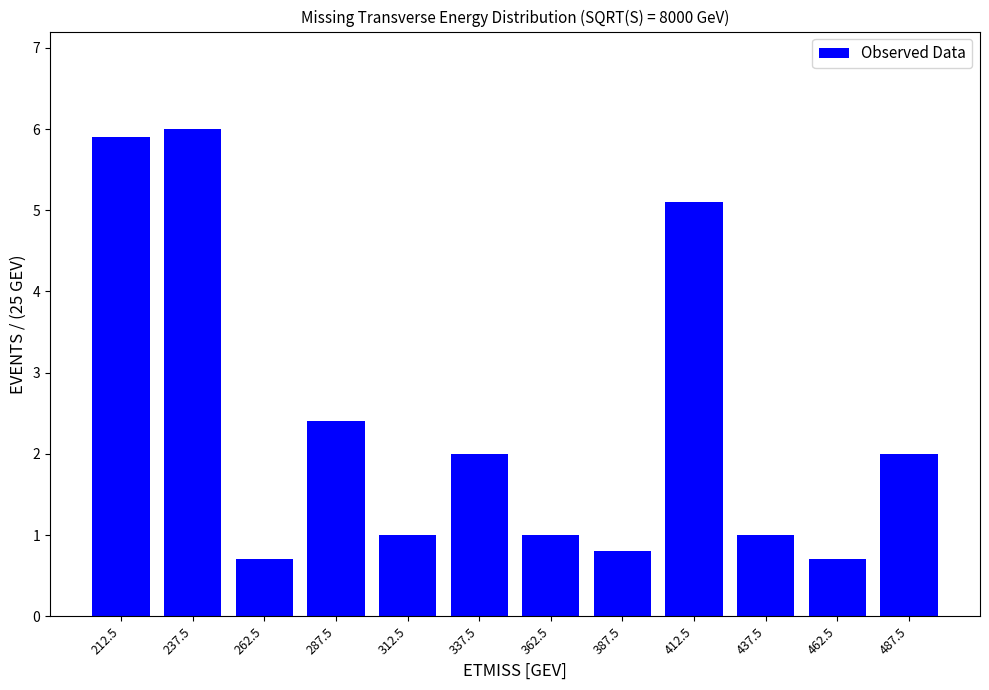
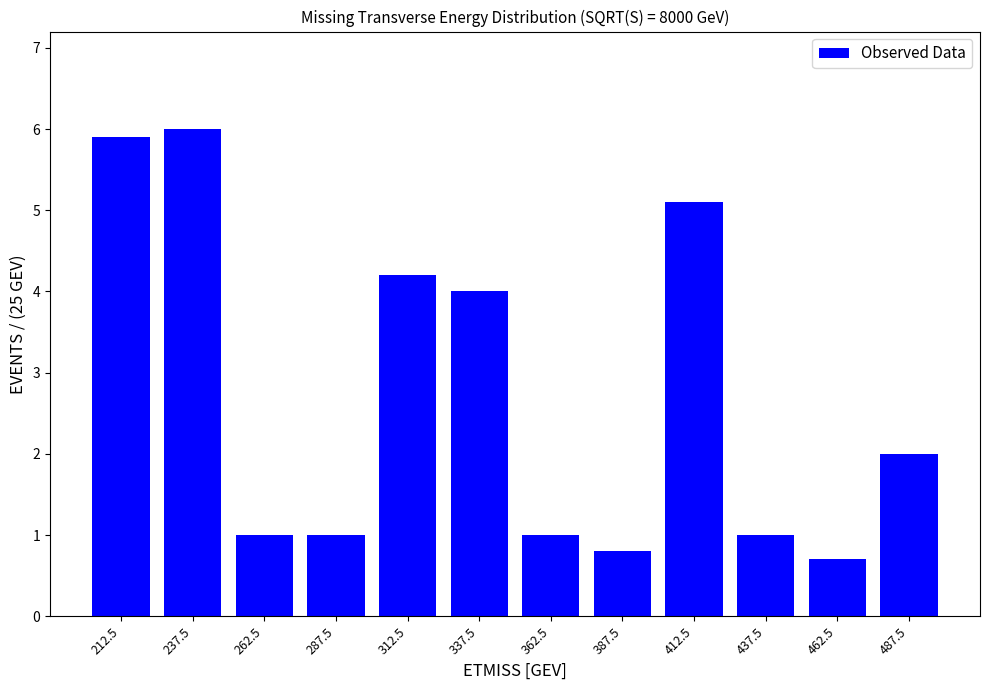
262.5: 0.7 -> 1.0
287.5: 2.4 -> 1.0
312.5: 1.0 -> 4.2
337.5: 2 -> 4
